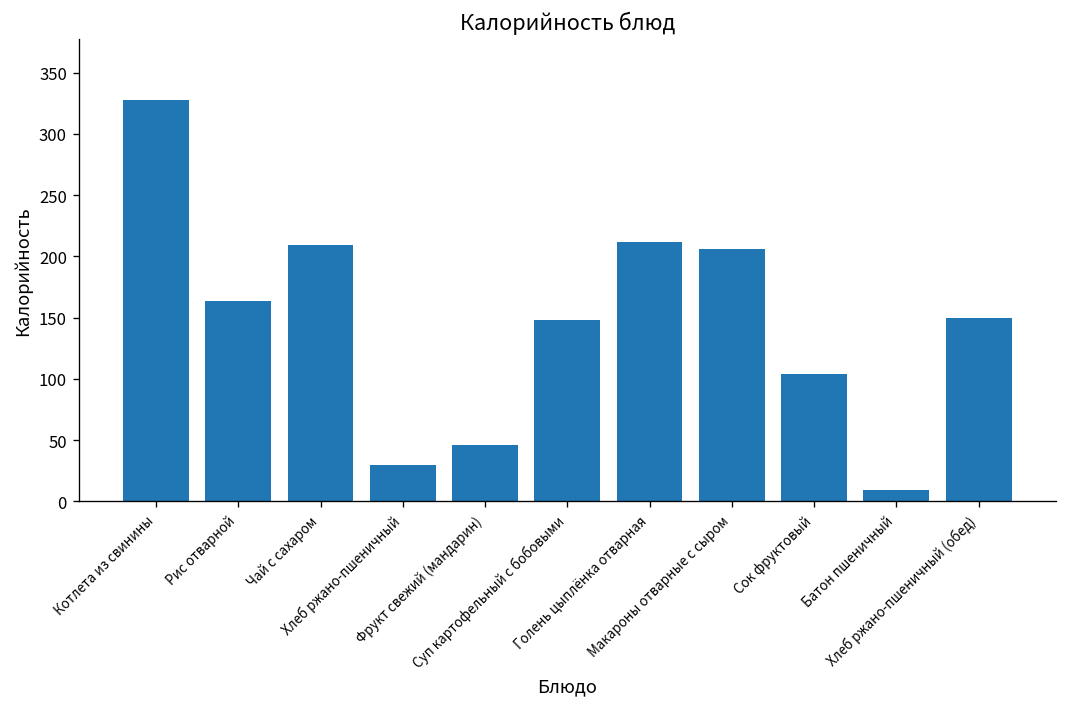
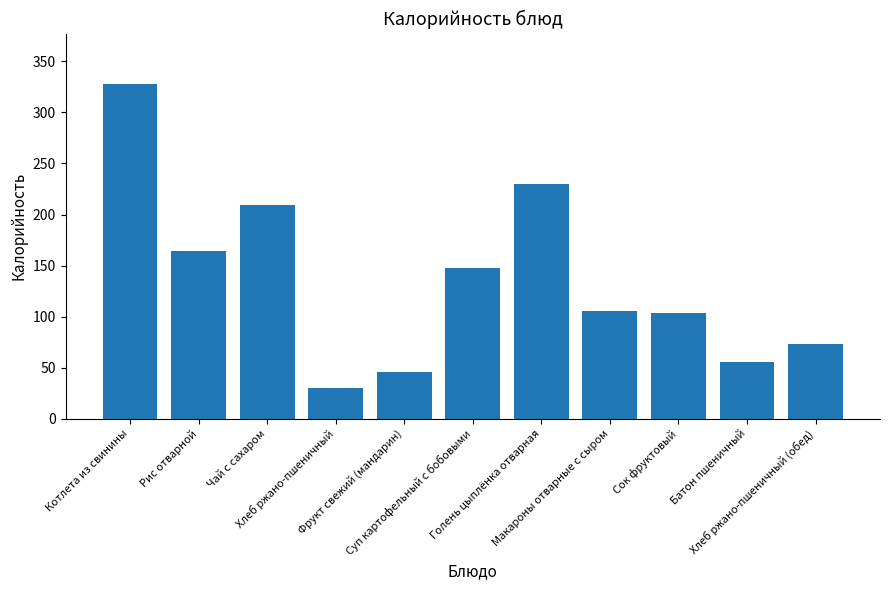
Голень цыплёнка отварная: 212 -> 230
Макароны отварные с сыром: 206 -> 106
Батон пшеничный: 9 -> 56
Хлеб ржано-пшеничный (обед): 150 -> 73
